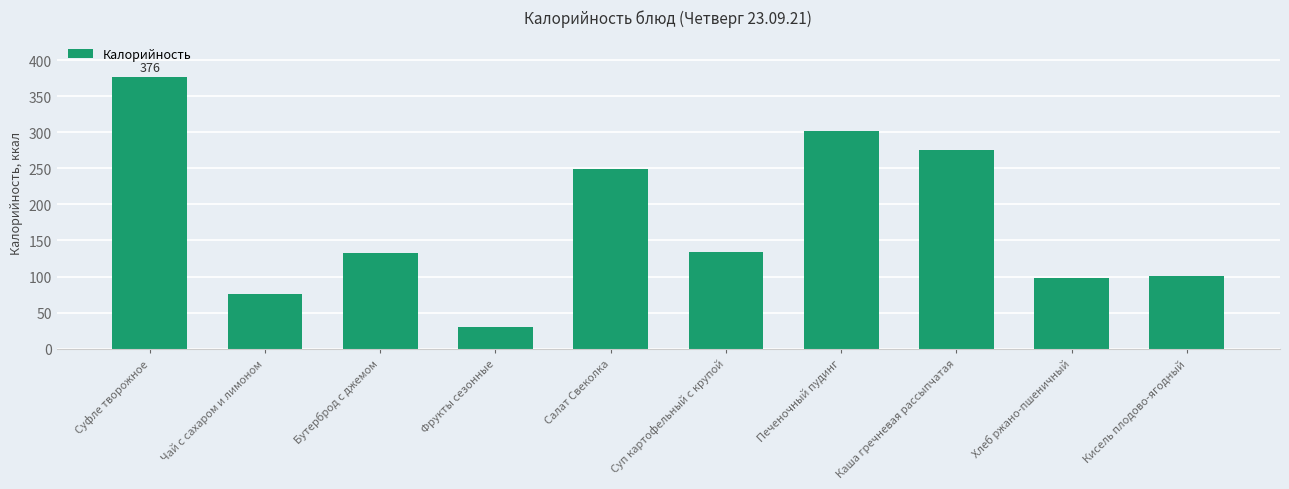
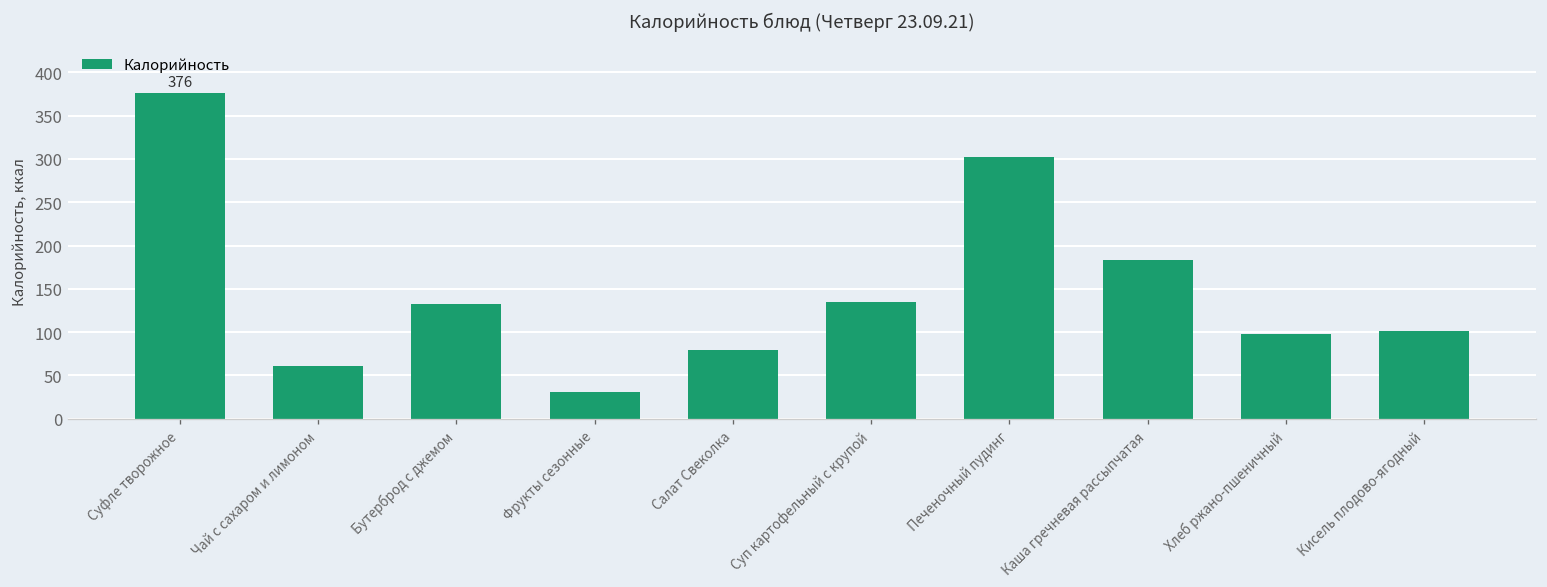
Чай с сахаром и лимоном: 80 -> 60
Салат Свеколка: 250 -> 80
Каша гречневая рассыпчатая: 280 -> 180
